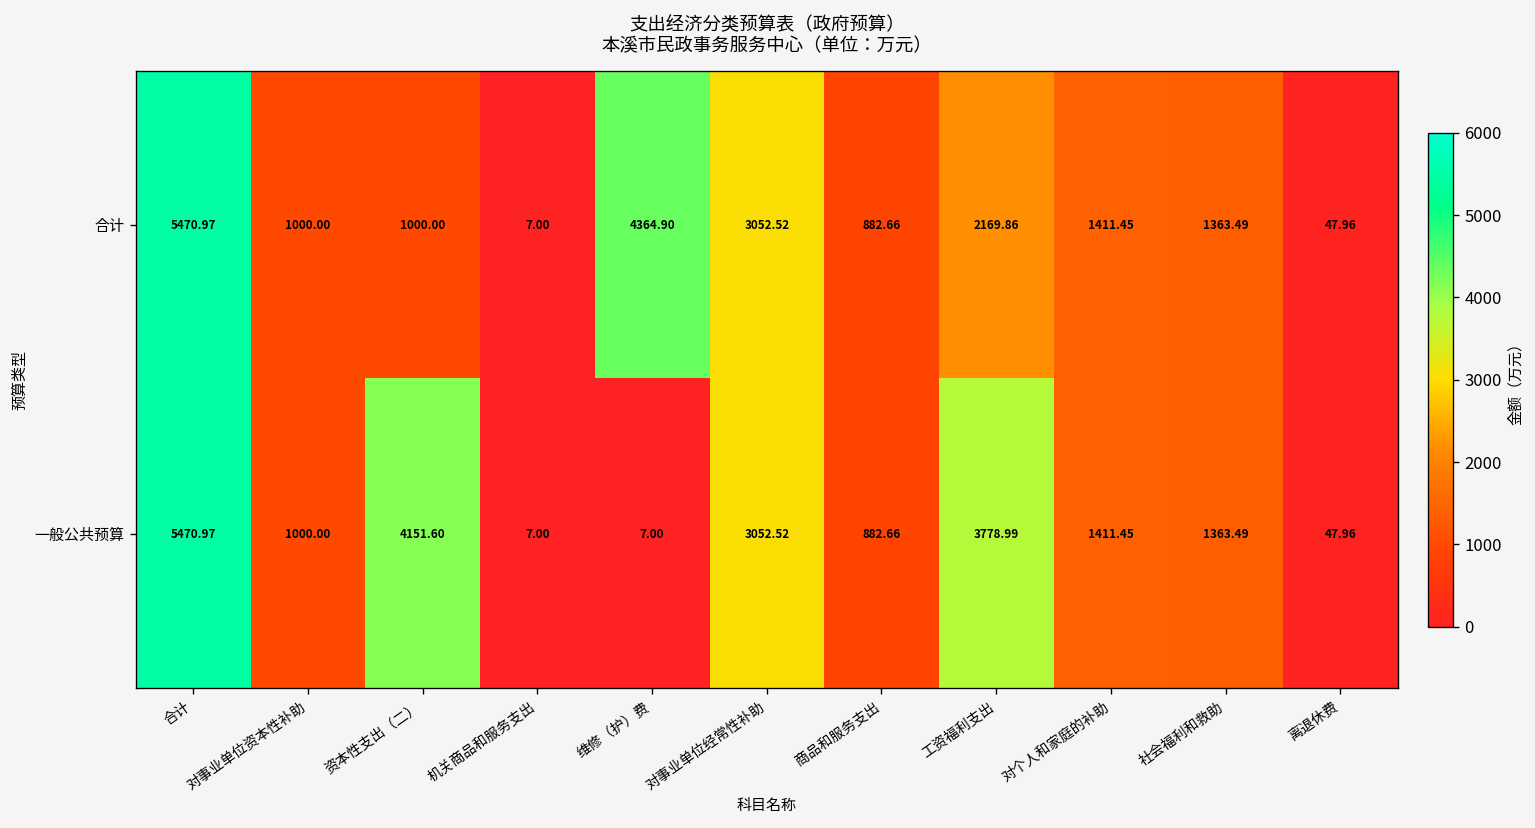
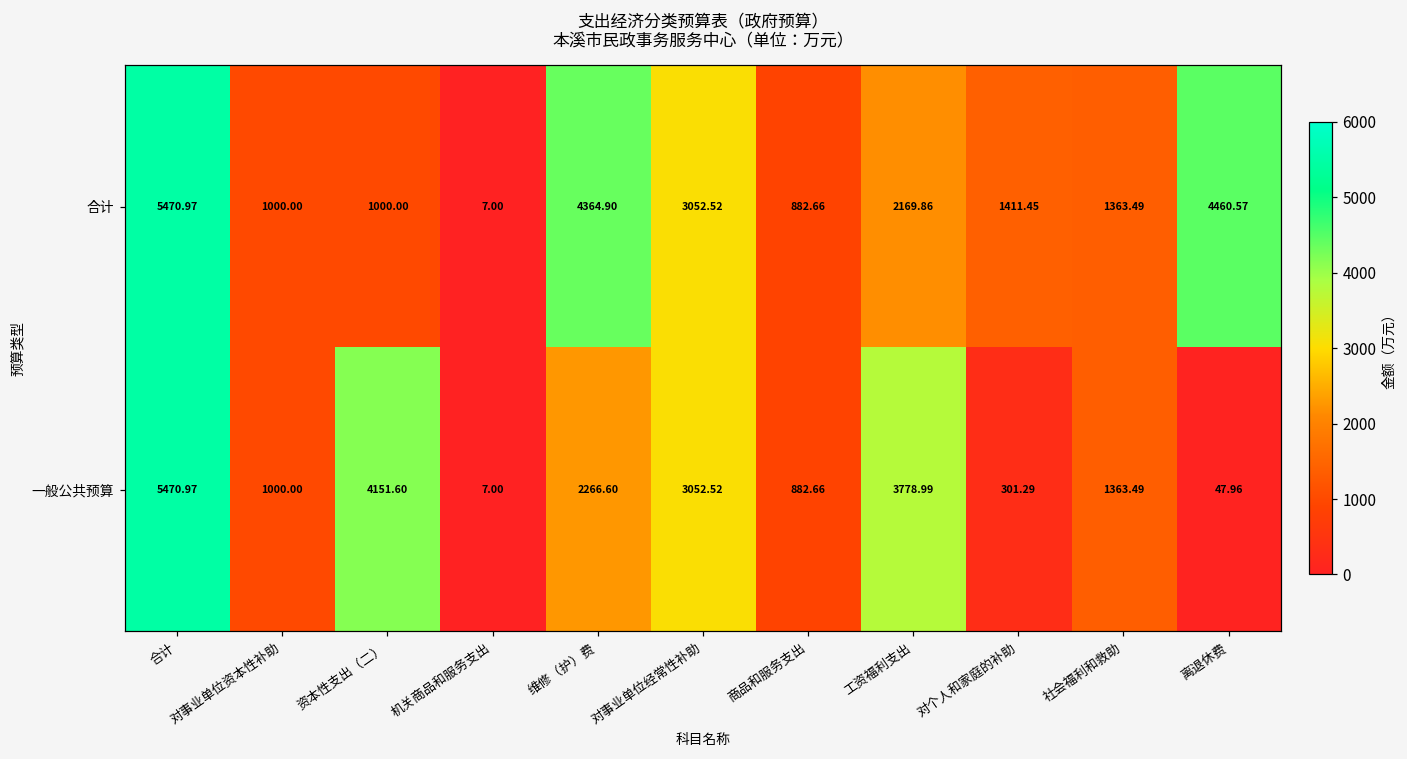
合计, 离退休费: 47.96 -> 4460.57
一般公共预算, 维修（护）费: 7.00 -> 2266.60
一般公共预算, 对个人和家庭的补助: 1411.45 -> 301.29
